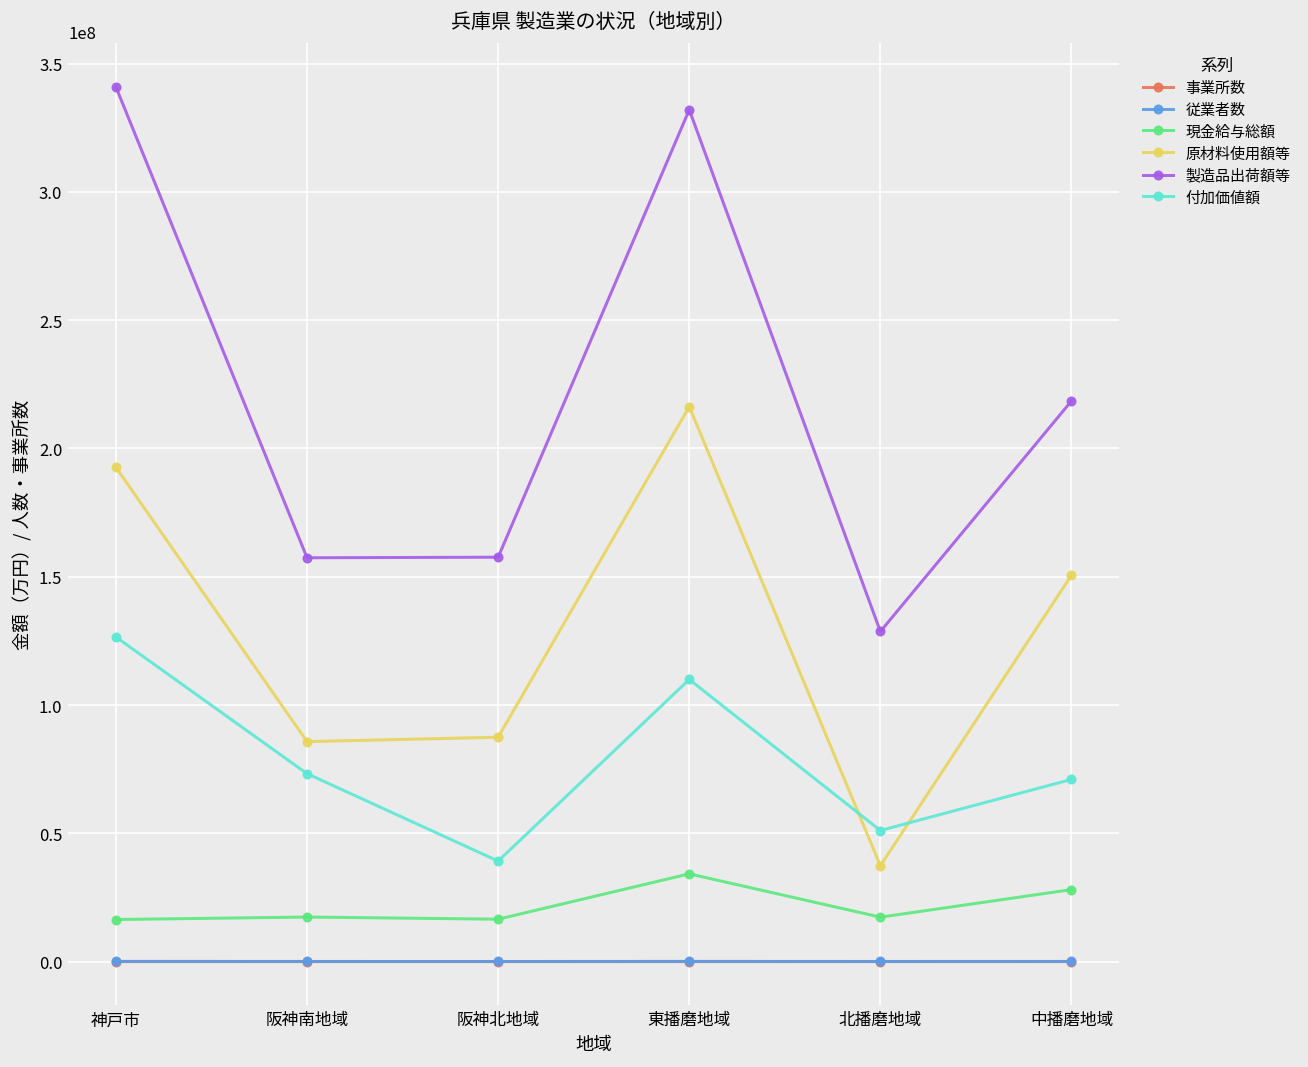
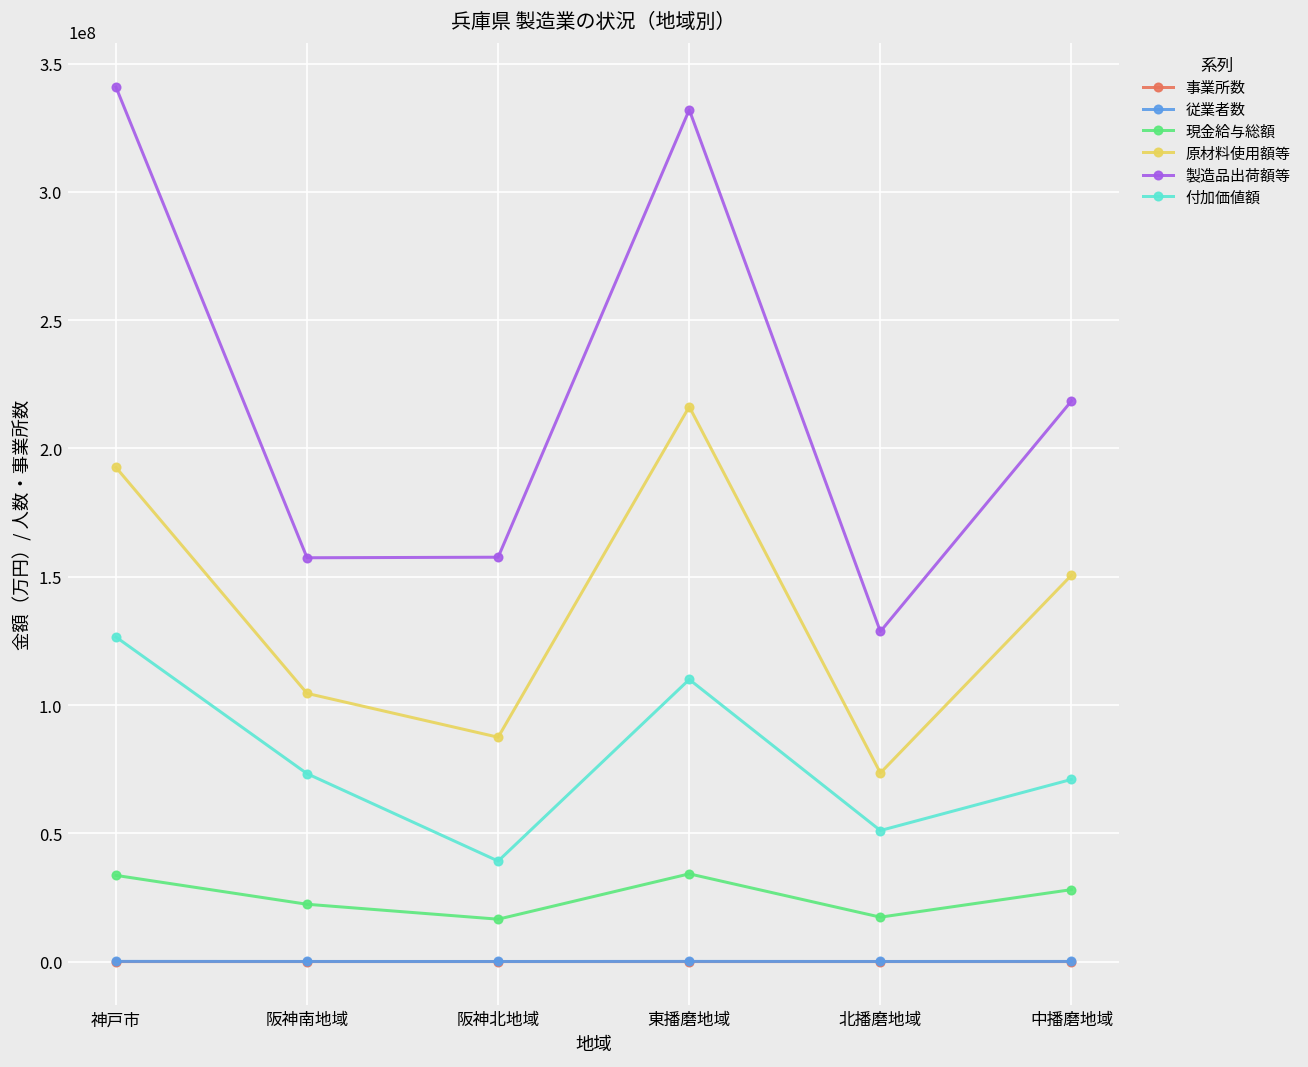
現金給与総額, 神戸市: 16000000 -> 34000000
現金給与総額, 阪神南地域: 17000000 -> 22000000
原材料使用額等, 阪神南地域: 86000000 -> 105000000
原材料使用額等, 北播磨地域: 37000000 -> 74000000
